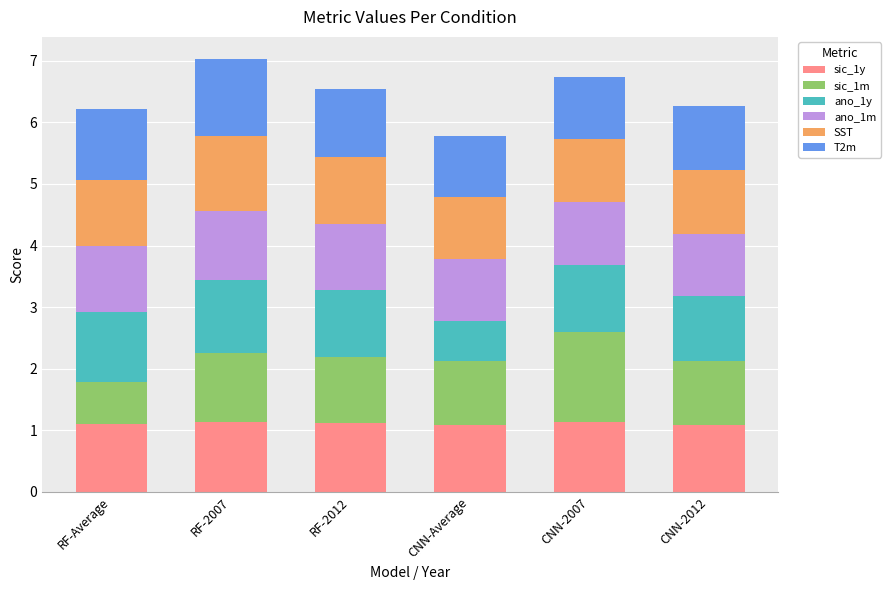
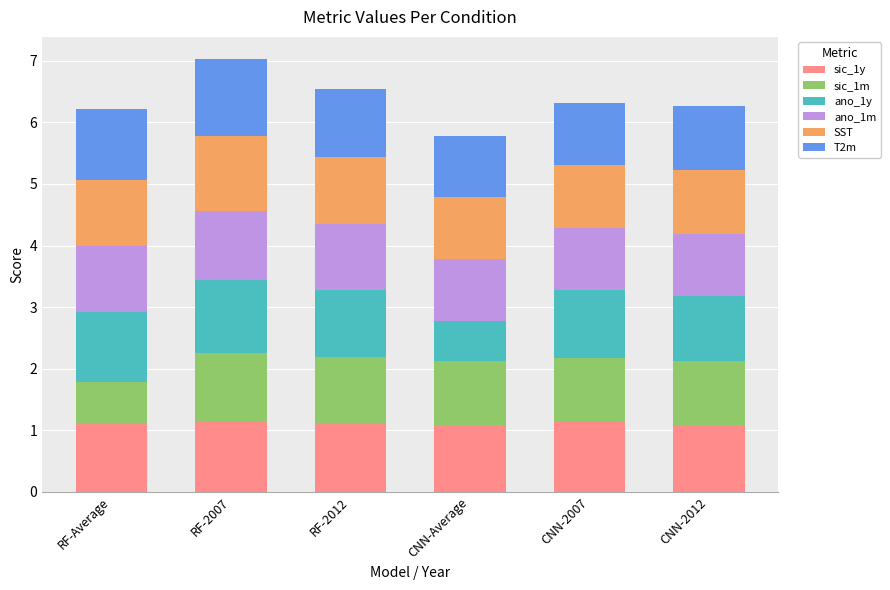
sic_1m, CNN-2007: 1.5 -> 1.0
